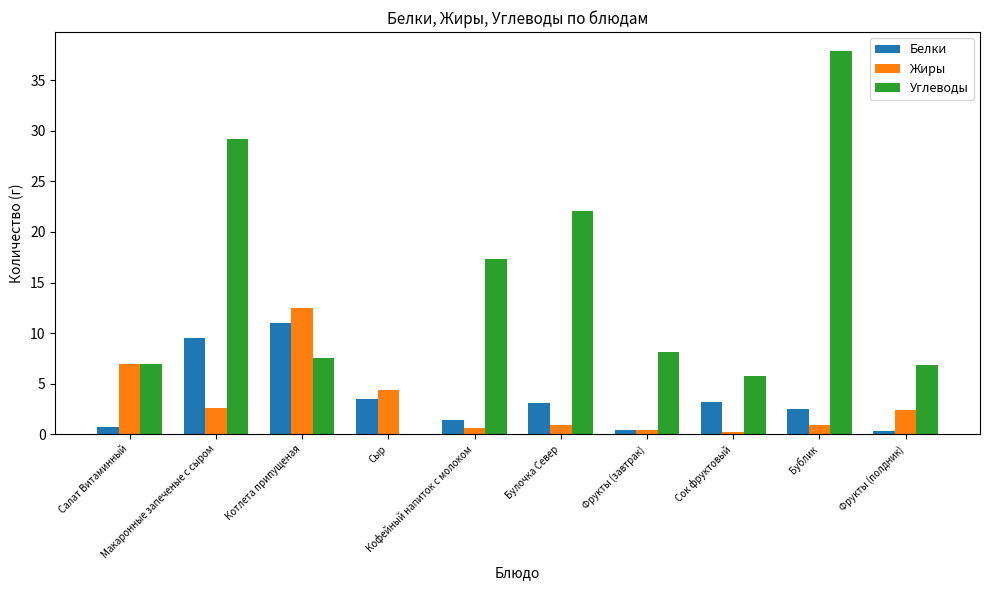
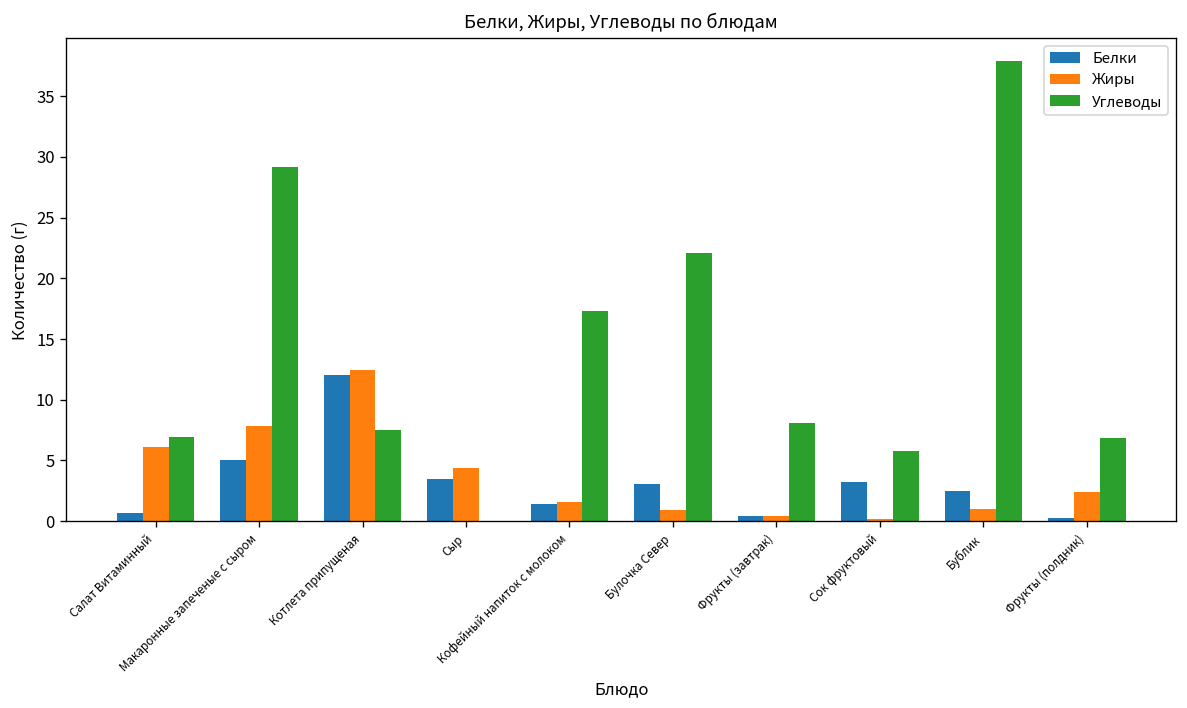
Жиры, Салат Витаминный: 6.9 -> 6.1
Белки, Макаронные запеченые с сыром: 9.6 -> 5.1
Жиры, Макаронные запеченые с сыром: 2.6 -> 7.9
Белки, Котлета припущеная: 11.0 -> 12.1
Жиры, Кофейный напиток с молоком: 0.6 -> 1.6
